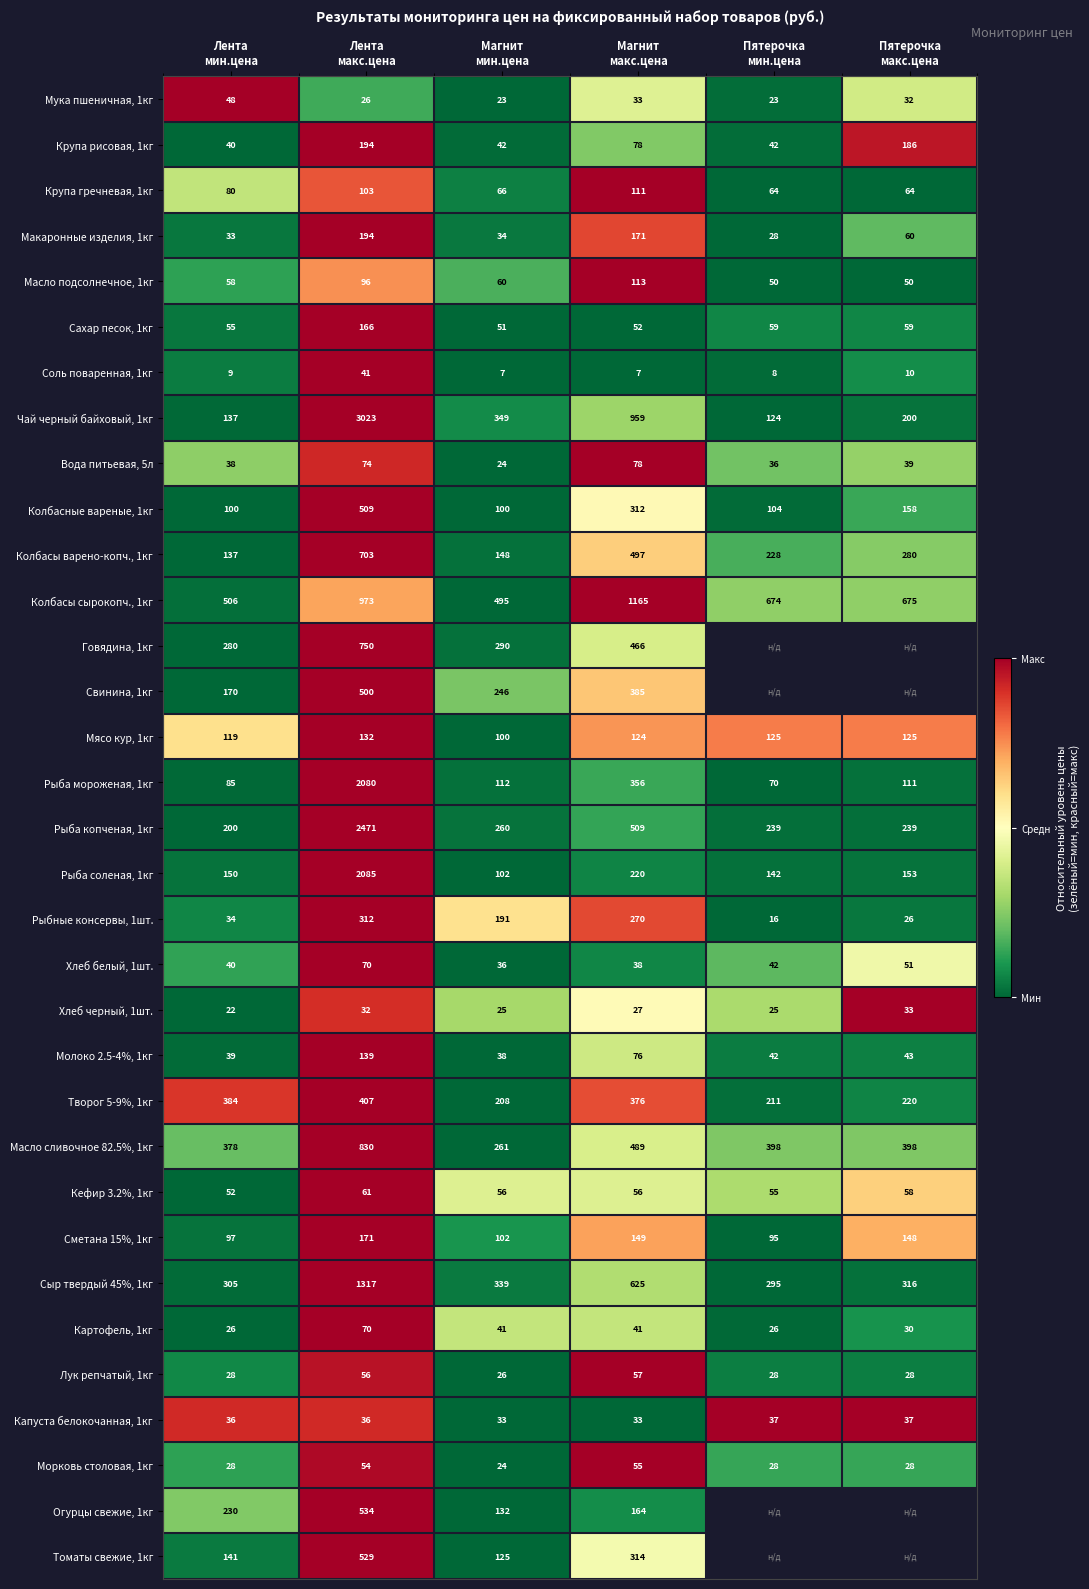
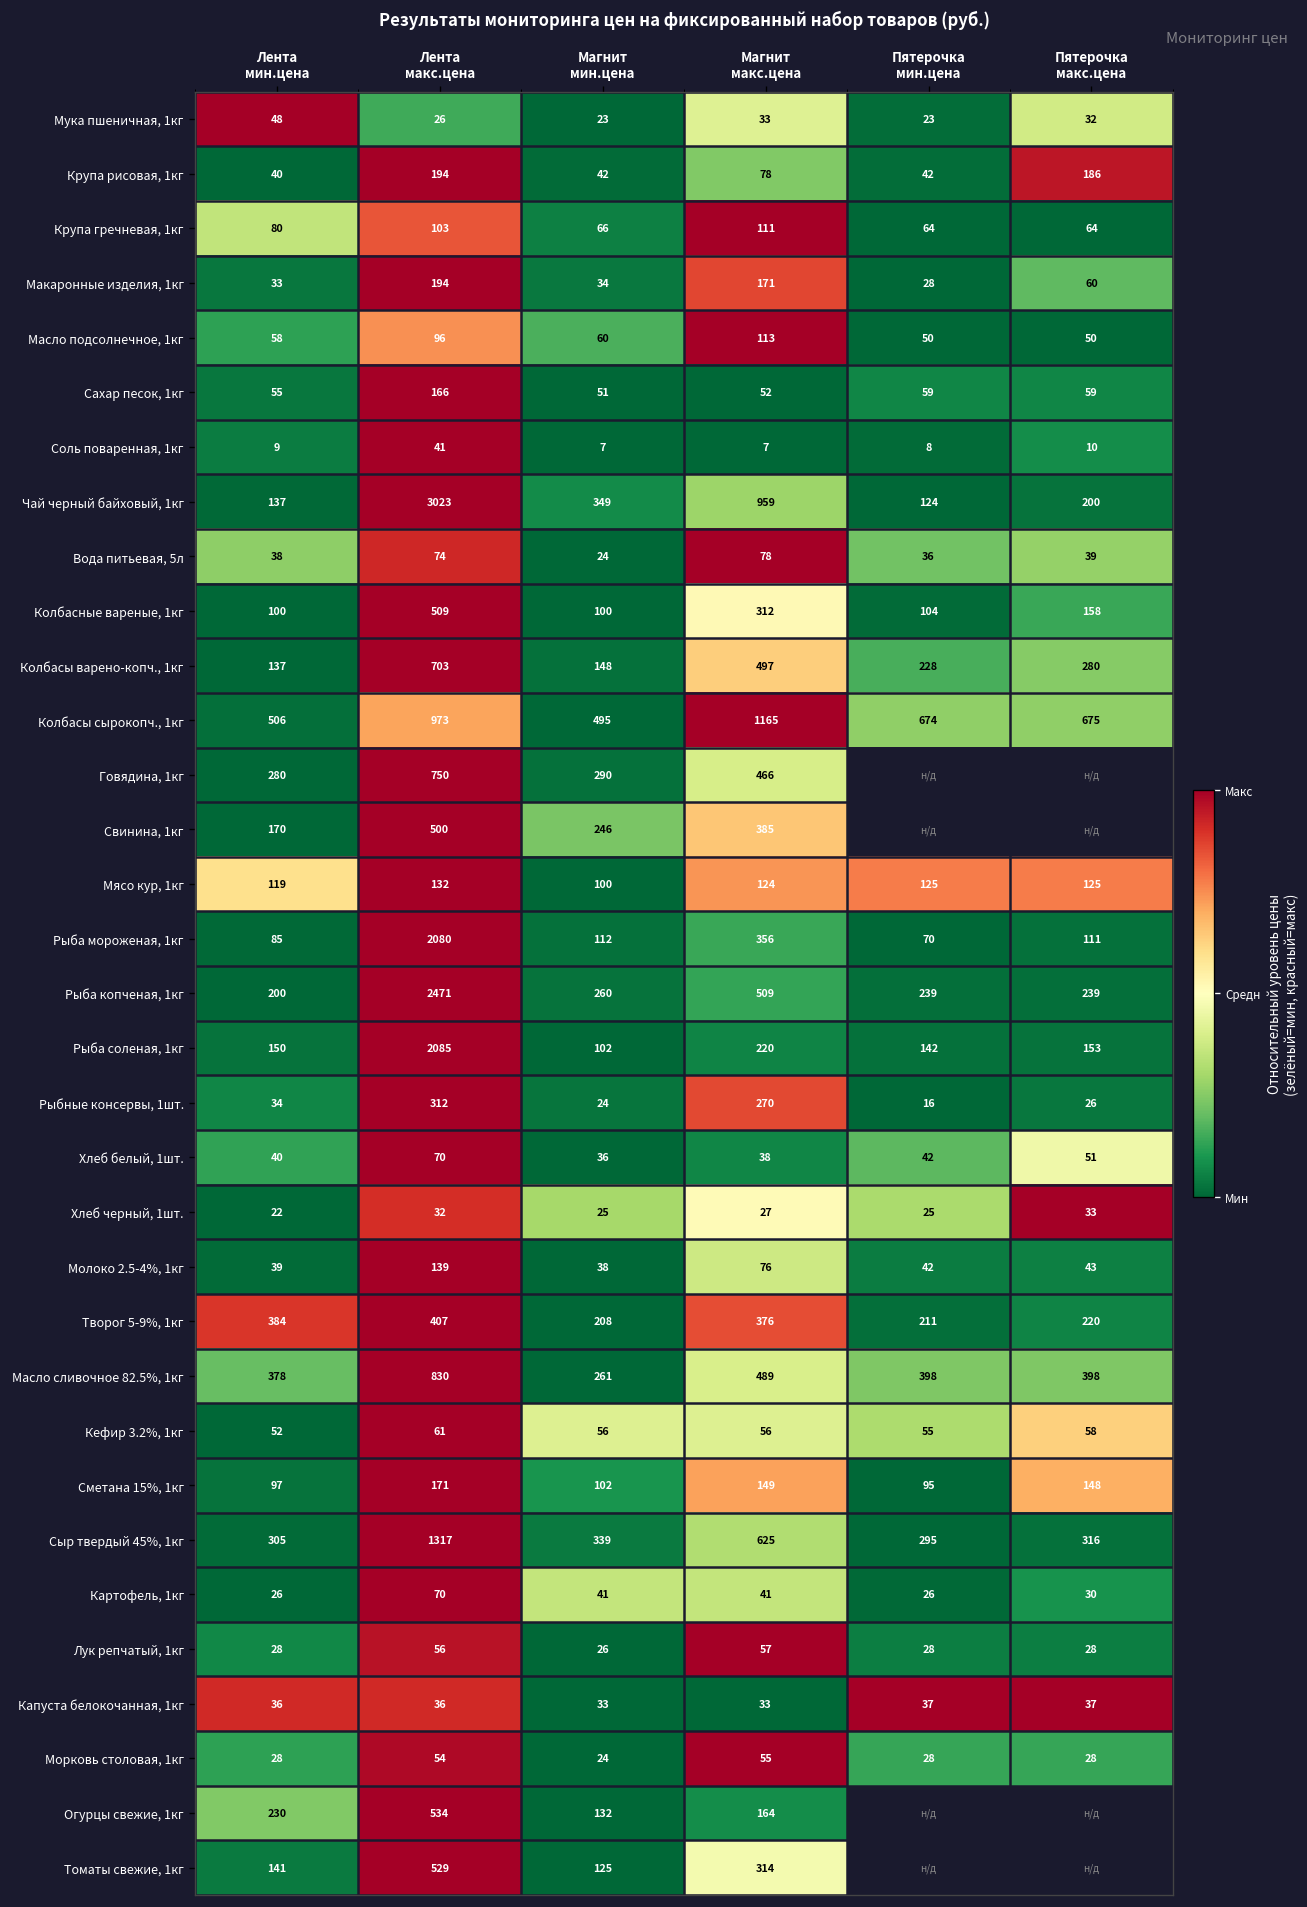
Рыбные консервы, 1шт., Магнит мин.цена: 191 -> 24
